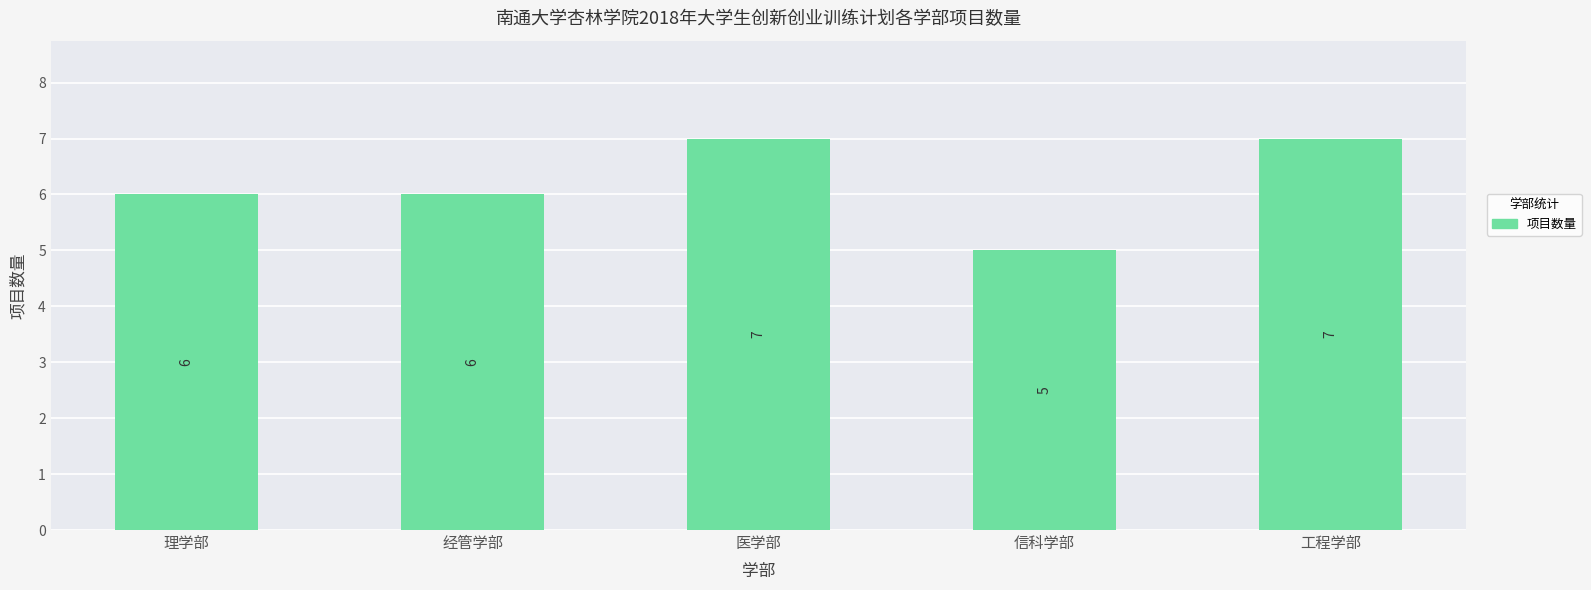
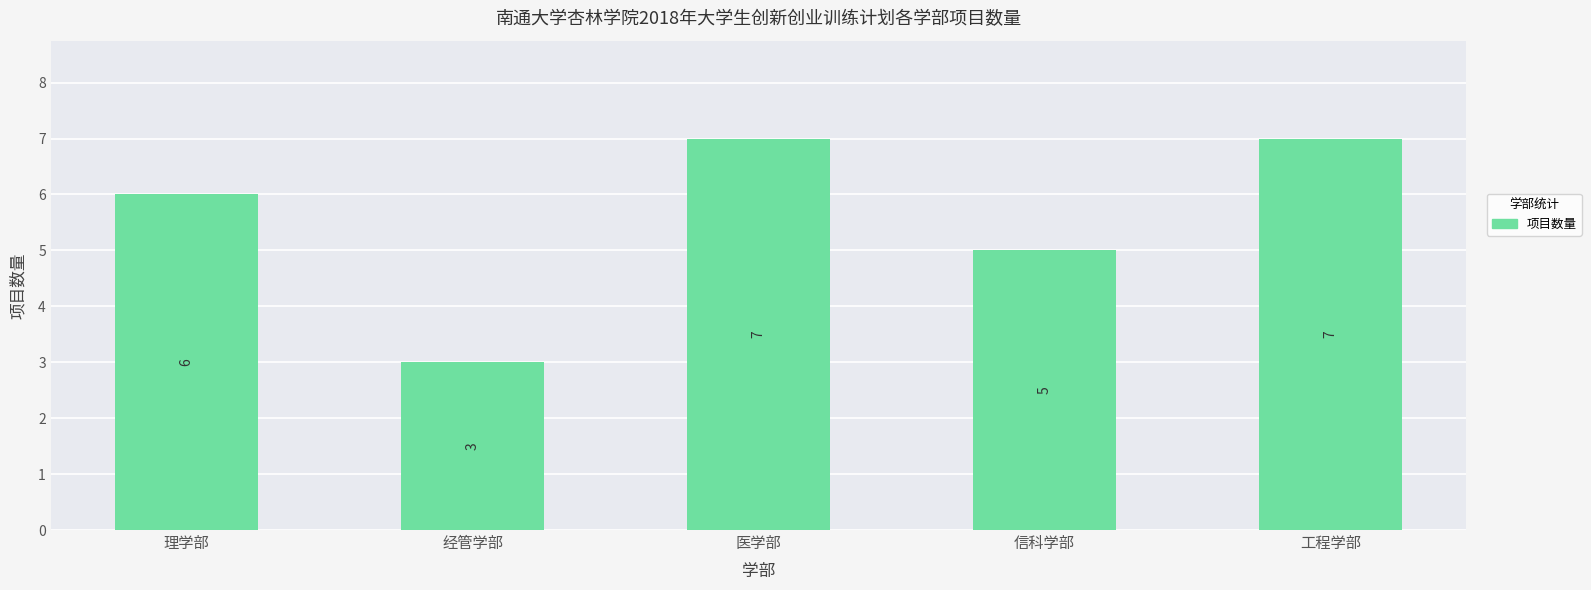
经管学部: 6 -> 3
